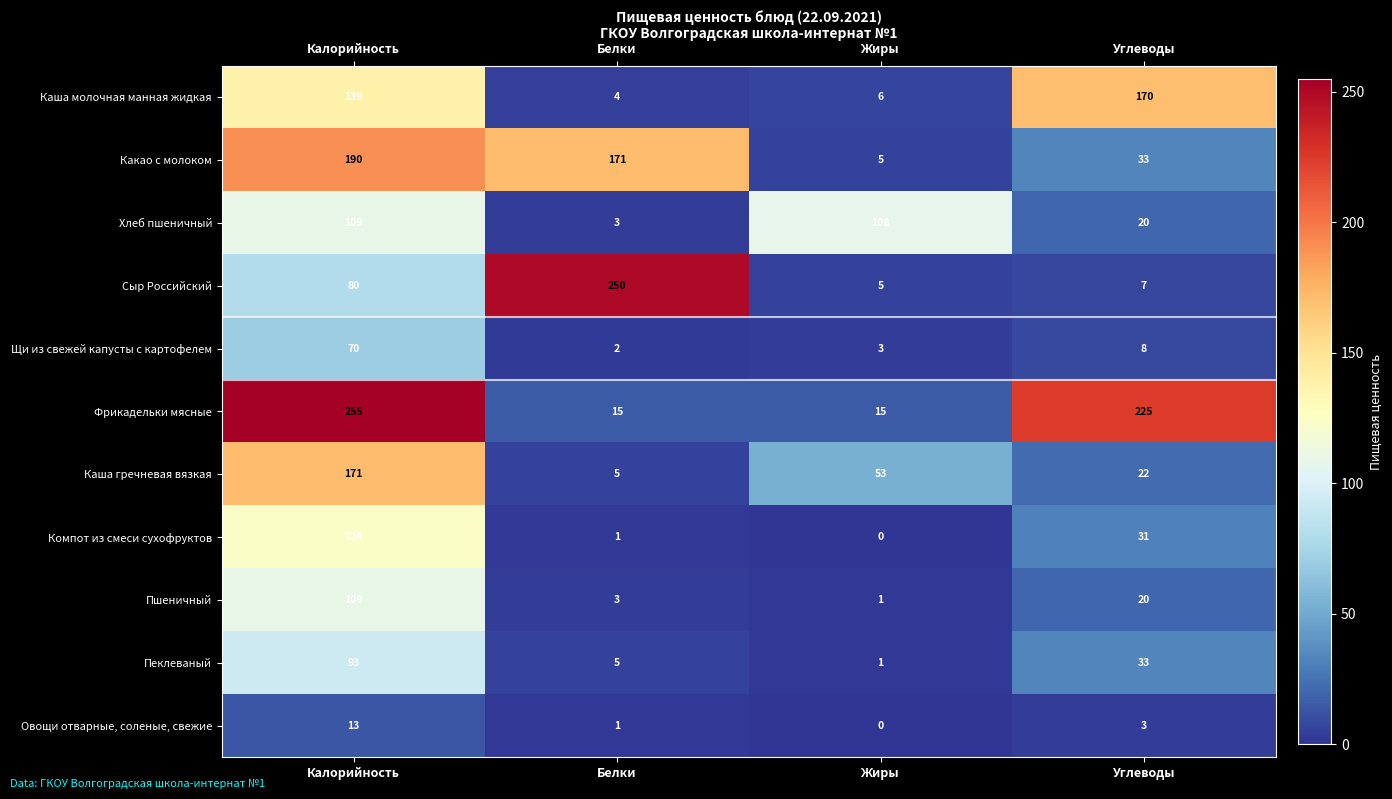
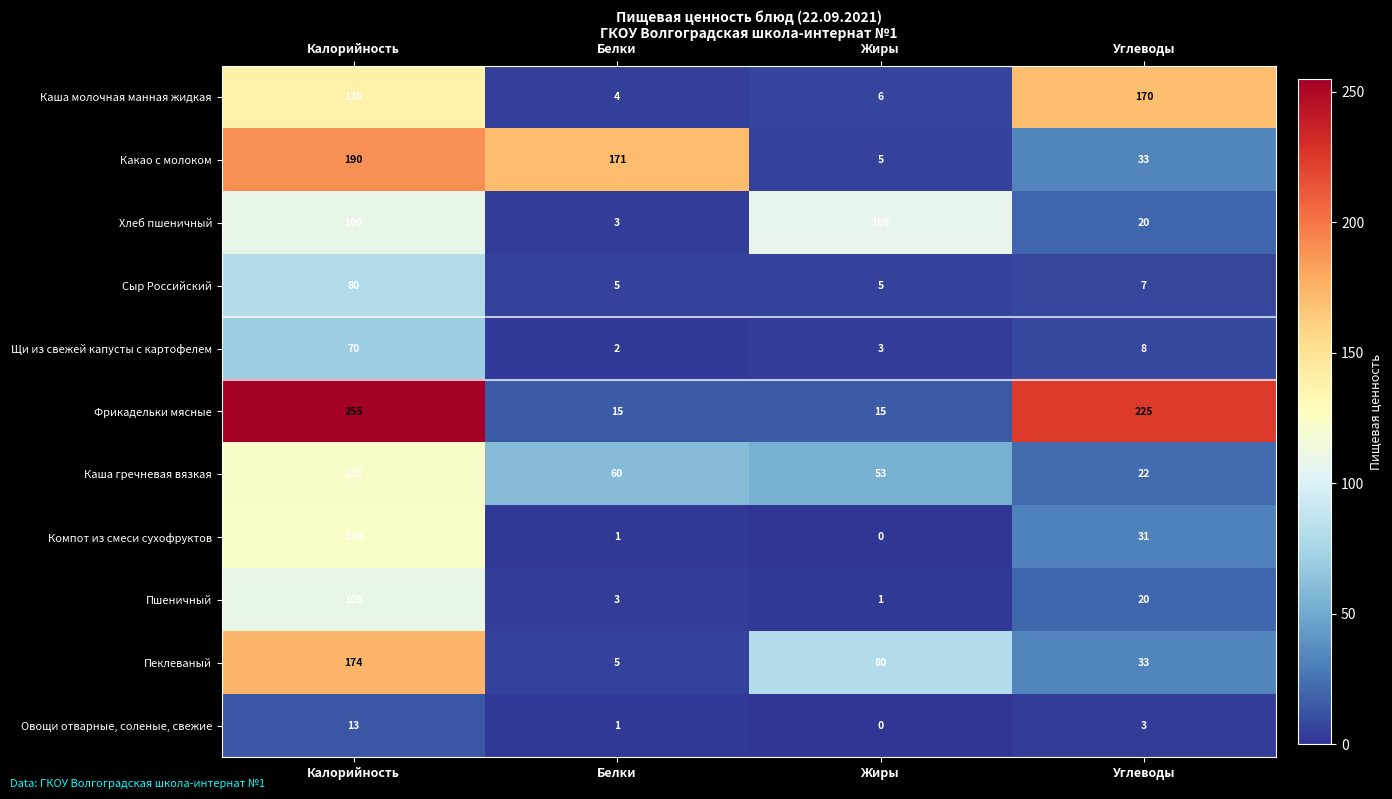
Сыр Российский, Белки: 250 -> 5
Каша гречневая вязкая, Калорийность: 171 -> 123
Каша гречневая вязкая, Белки: 5 -> 60
Пеклеваный, Калорийность: 93 -> 174
Пеклеваный, Жиры: 1 -> 80
